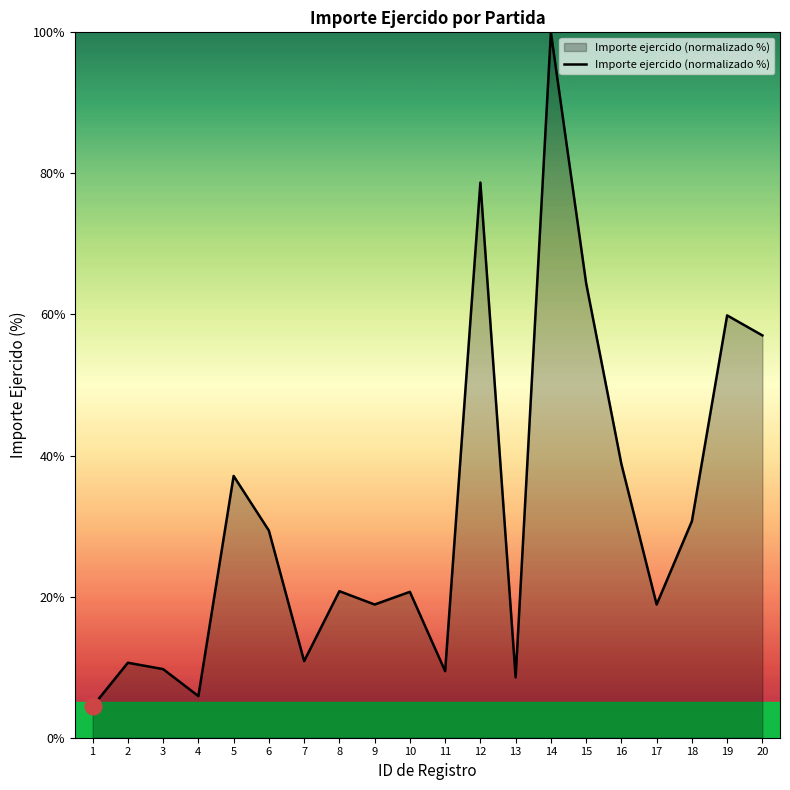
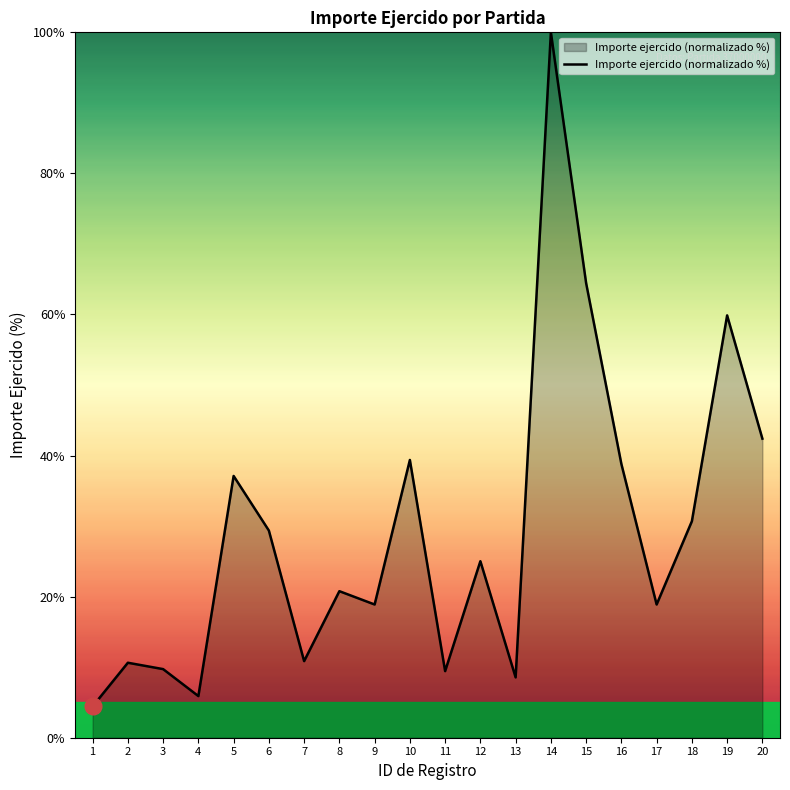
Importe ejercido (normalizado %), 10: 21% -> 39%
Importe ejercido (normalizado %), 12: 79% -> 25%
Importe ejercido (normalizado %), 20: 57% -> 42%
